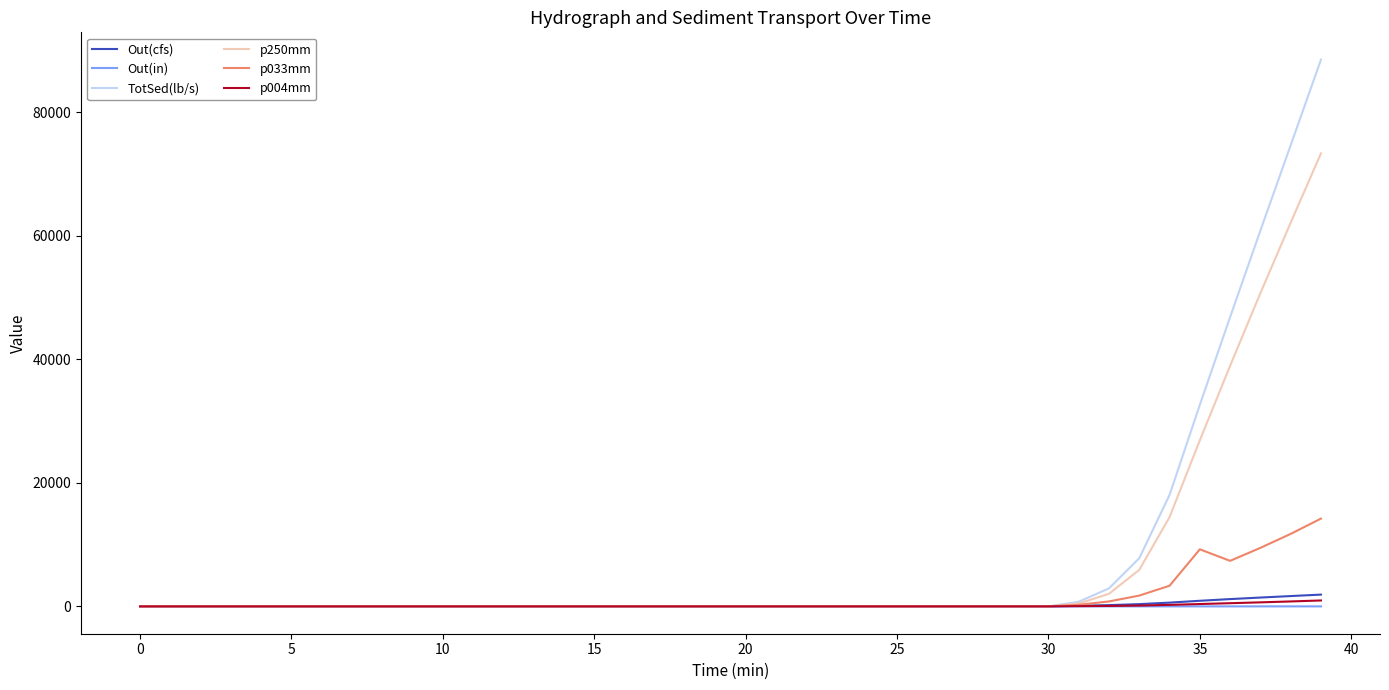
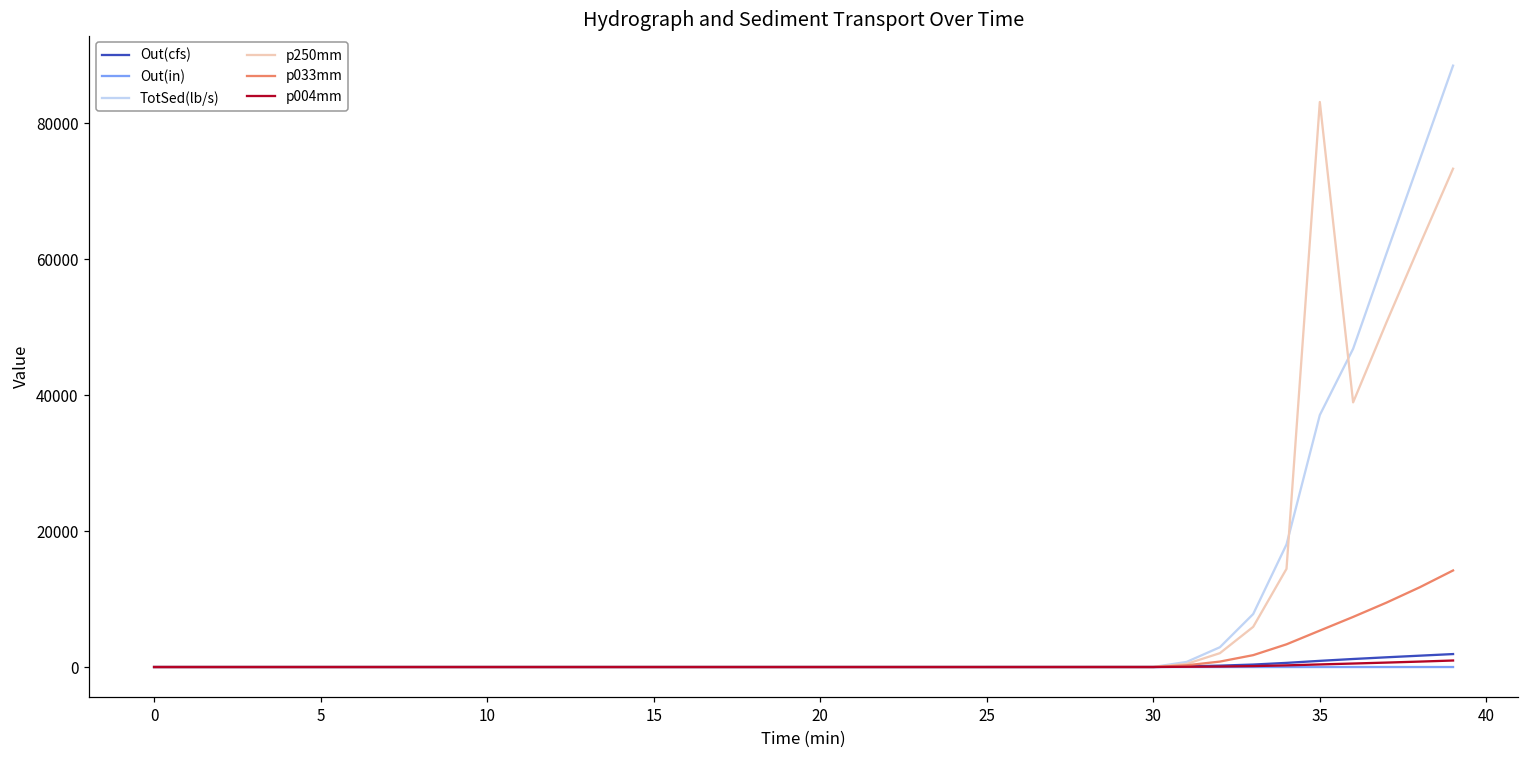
TotSed(lb/s), 35: 33000 -> 37000
p250mm, 35: 27000 -> 83000
p033mm, 35: 9000 -> 5000
